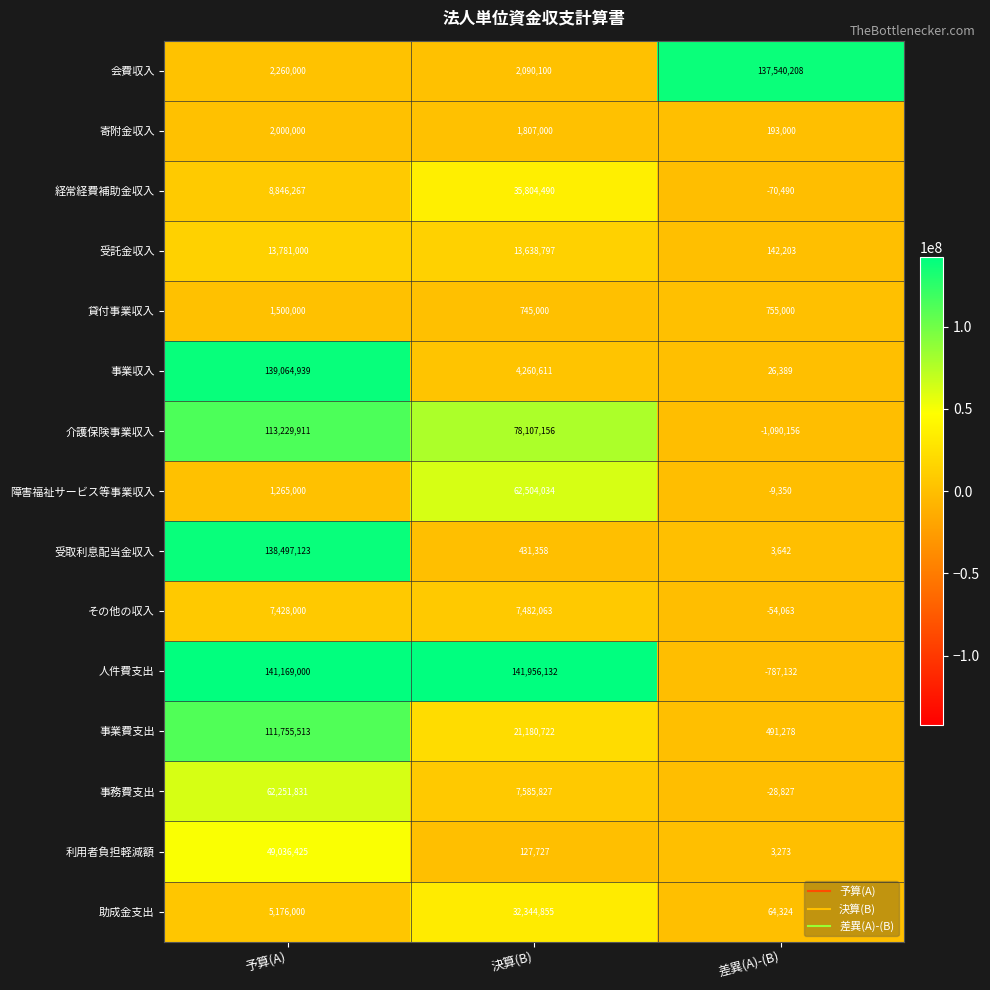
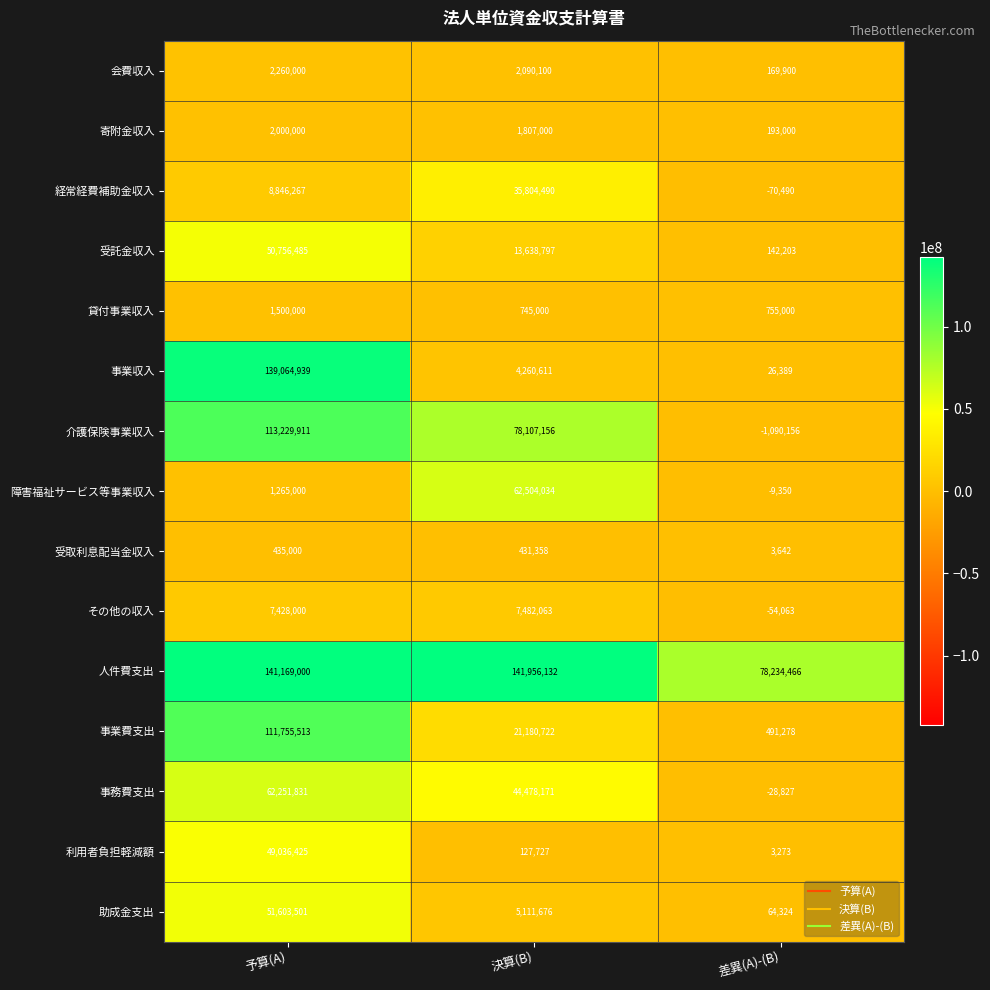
会費収入, 差異(A)-(B): 137,540,208 -> 169,900
受託金収入, 予算(A): 13,781,000 -> 50,756,485
受取利息配当金収入, 予算(A): 138,497,123 -> 435,000
人件費支出, 差異(A)-(B): -787,132 -> 78,234,466
事務費支出, 決算(B): 7,585,827 -> 44,478,171
助成金支出, 予算(A): 5,176,000 -> 51,603,501
助成金支出, 決算(B): 32,344,855 -> 5,111,676
